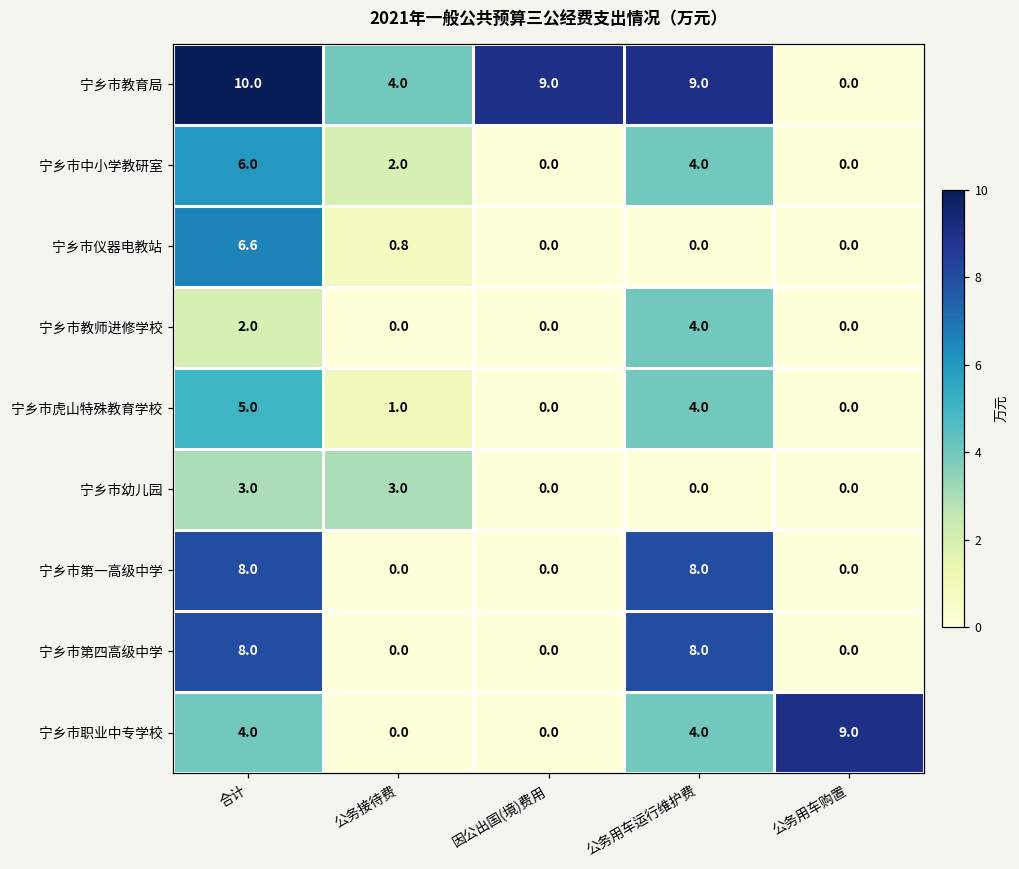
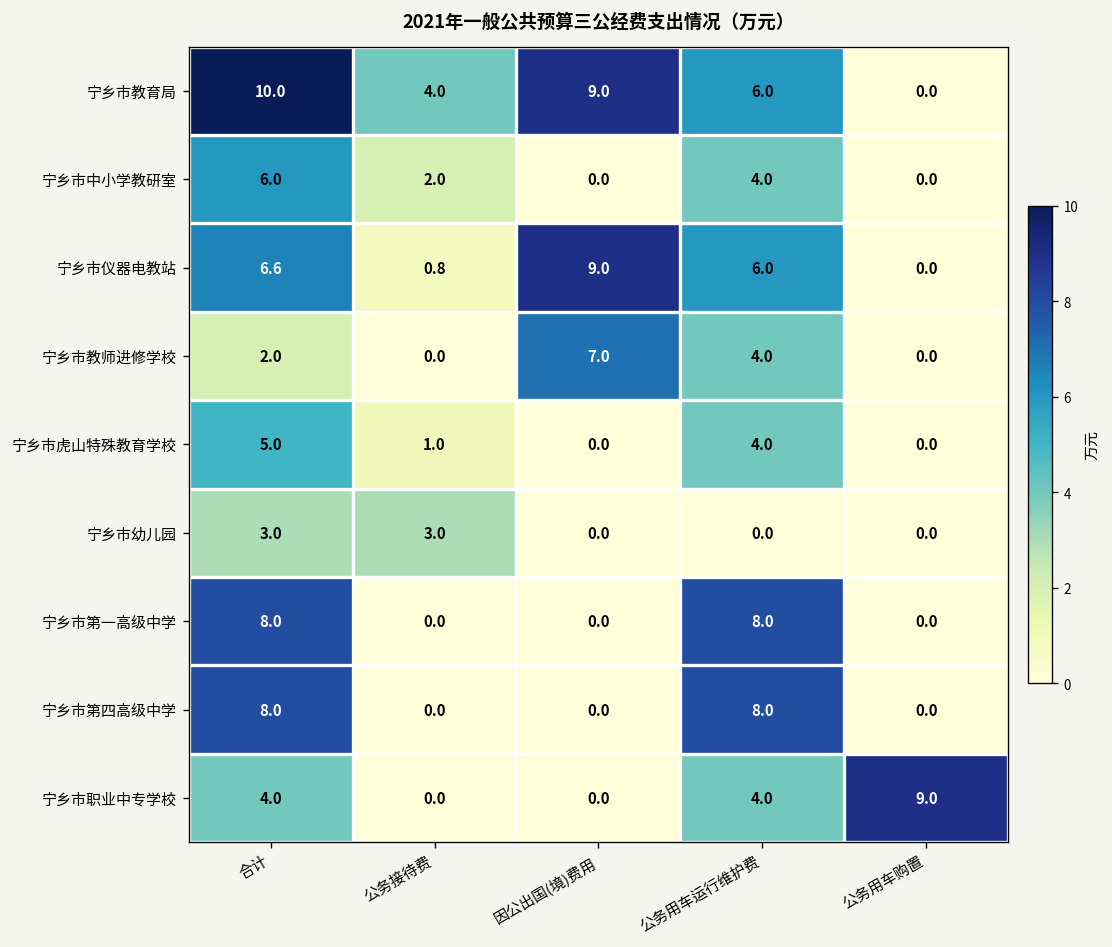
宁乡市教育局, 公务用车运行维护费: 9.0 -> 6.0
宁乡市仪器电教站, 因公出国(境)费用: 0.0 -> 9.0
宁乡市仪器电教站, 公务用车运行维护费: 0.0 -> 6.0
宁乡市教师进修学校, 因公出国(境)费用: 0.0 -> 7.0
